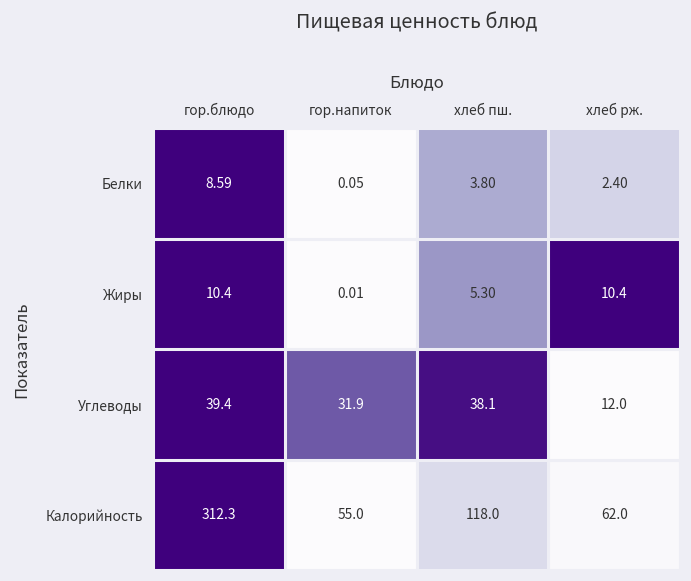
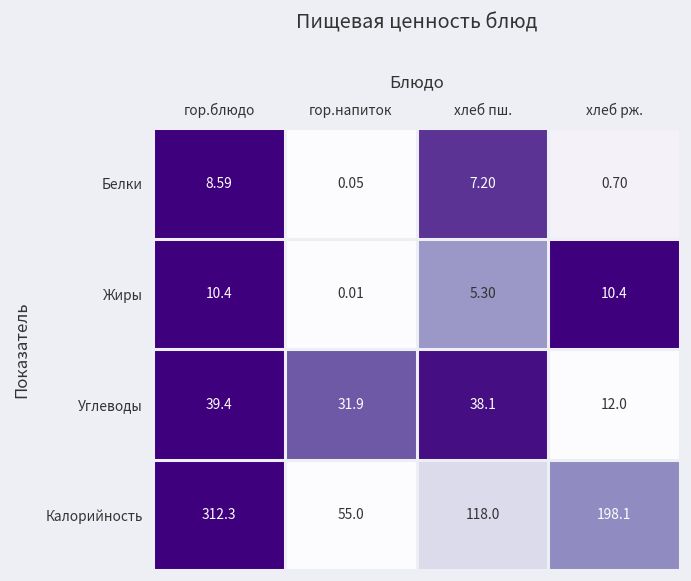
Белки, хлеб пш.: 3.80 -> 7.20
Белки, хлеб рж.: 2.40 -> 0.70
Калорийность, хлеб рж.: 62.0 -> 198.1
